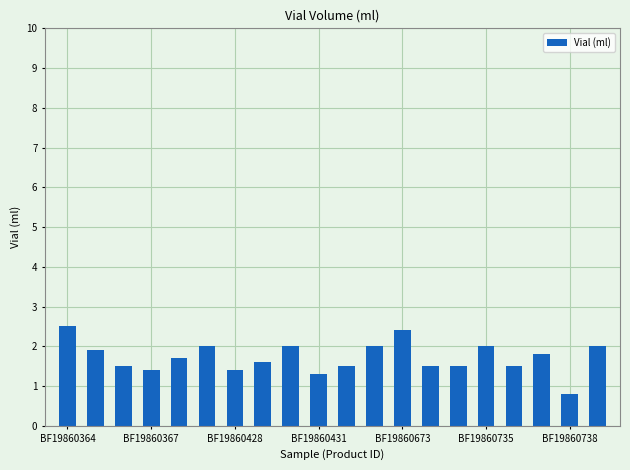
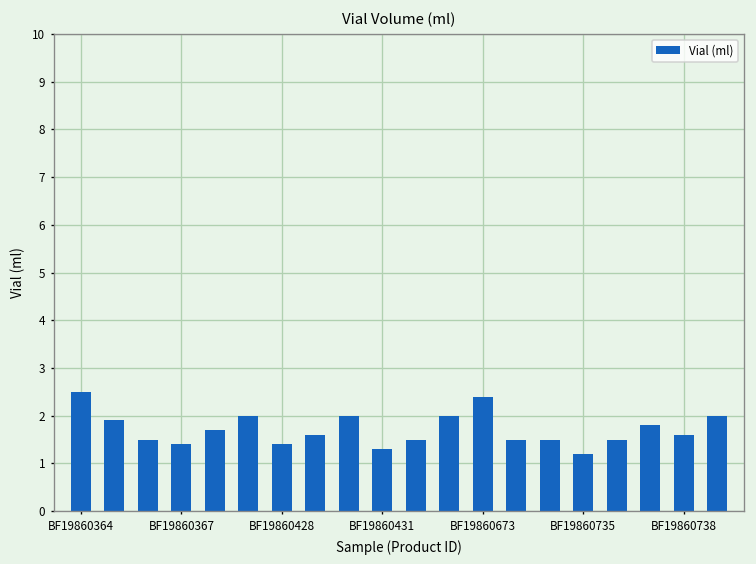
BF19860735: 2.0 -> 1.2
BF19860738: 0.8 -> 1.6
